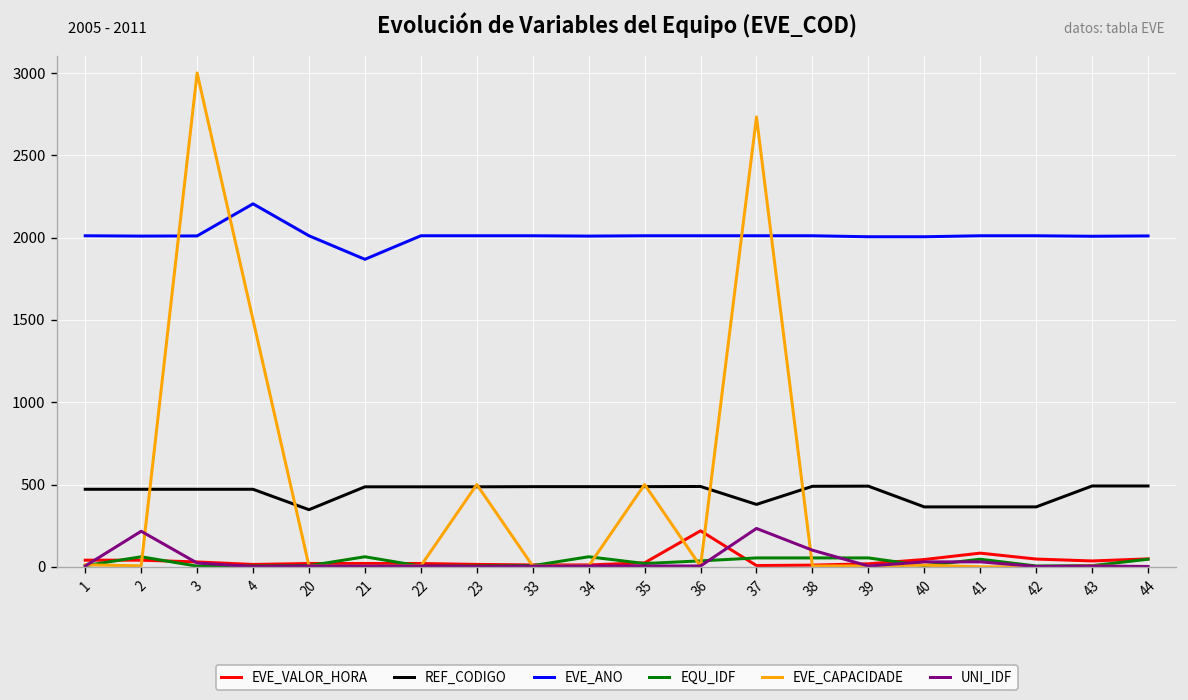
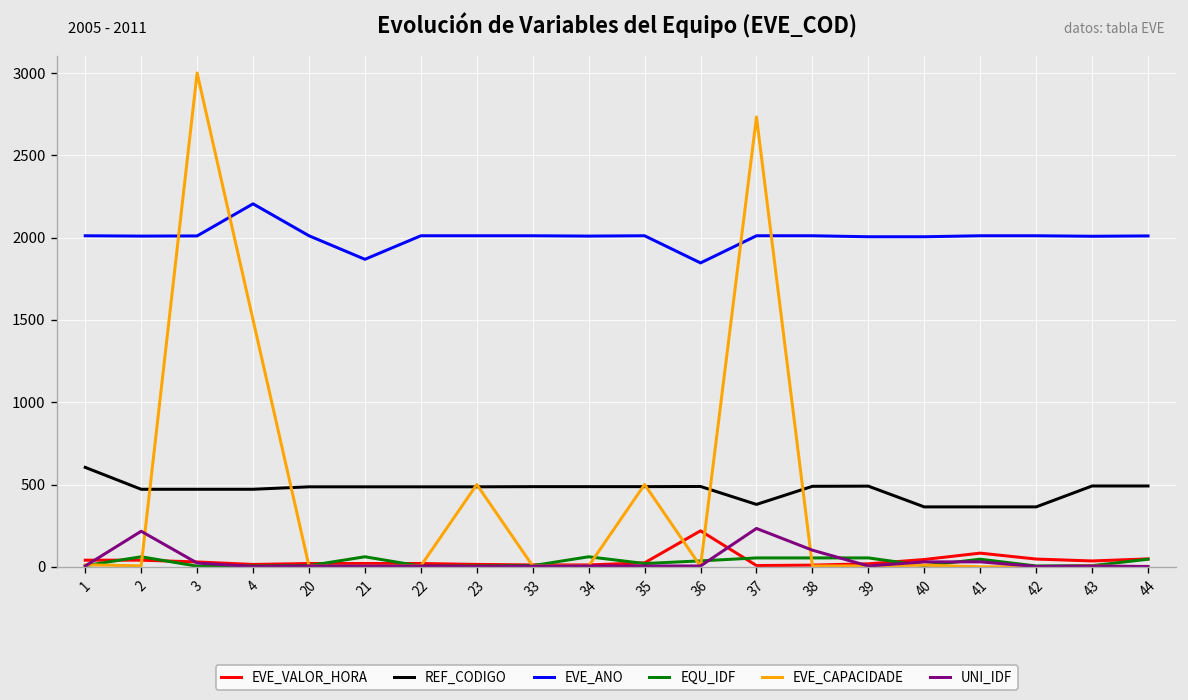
REF_CODIGO, 1: 470 -> 600
REF_CODIGO, 20: 350 -> 490
EVE_ANO, 36: 2010 -> 1850
